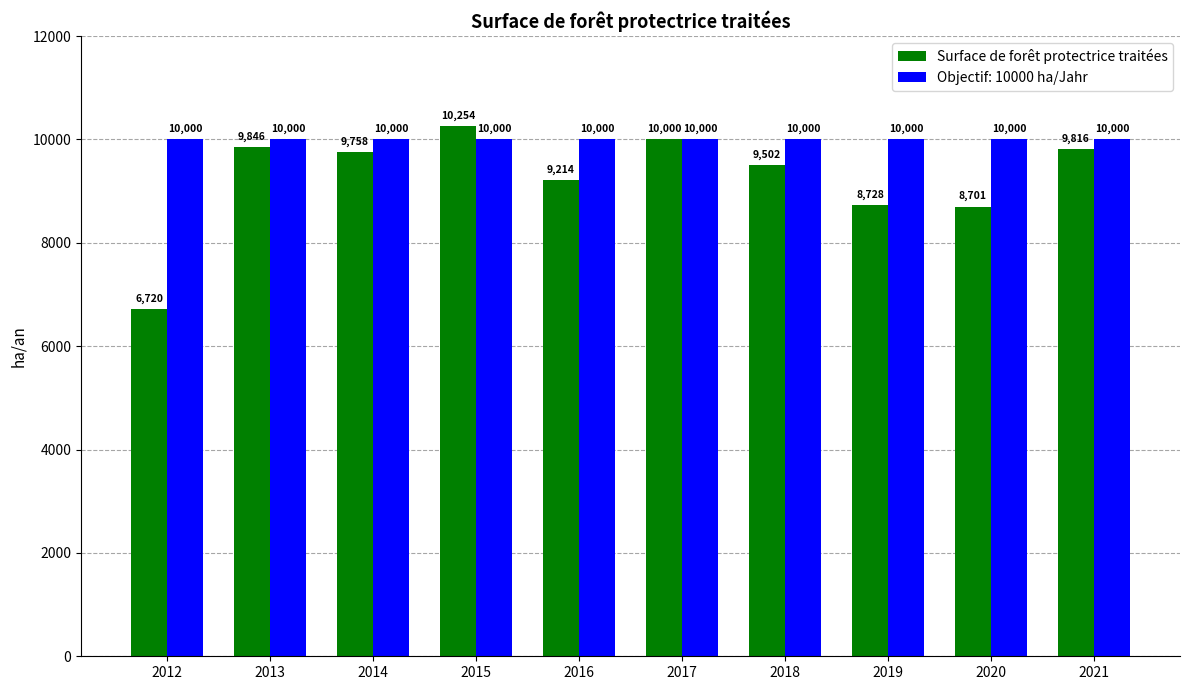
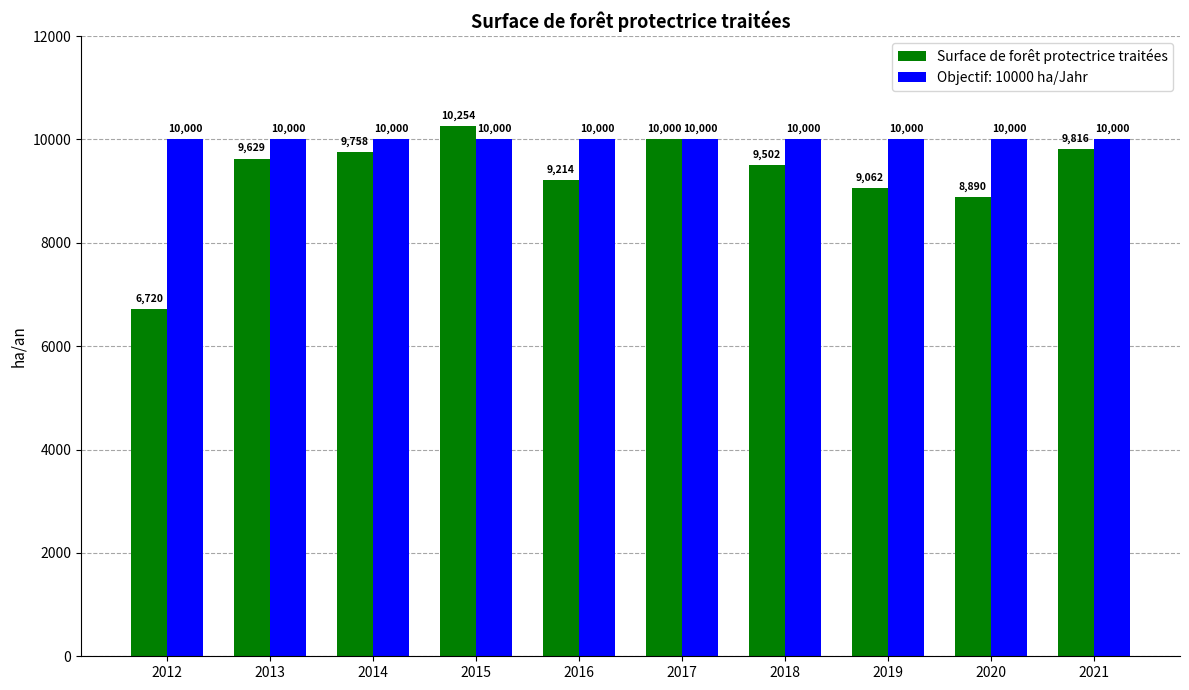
Surface de forêt protectrice traitées, 2013: 9,846 -> 9,629
Surface de forêt protectrice traitées, 2019: 8,728 -> 9,062
Surface de forêt protectrice traitées, 2020: 8,701 -> 8,890
